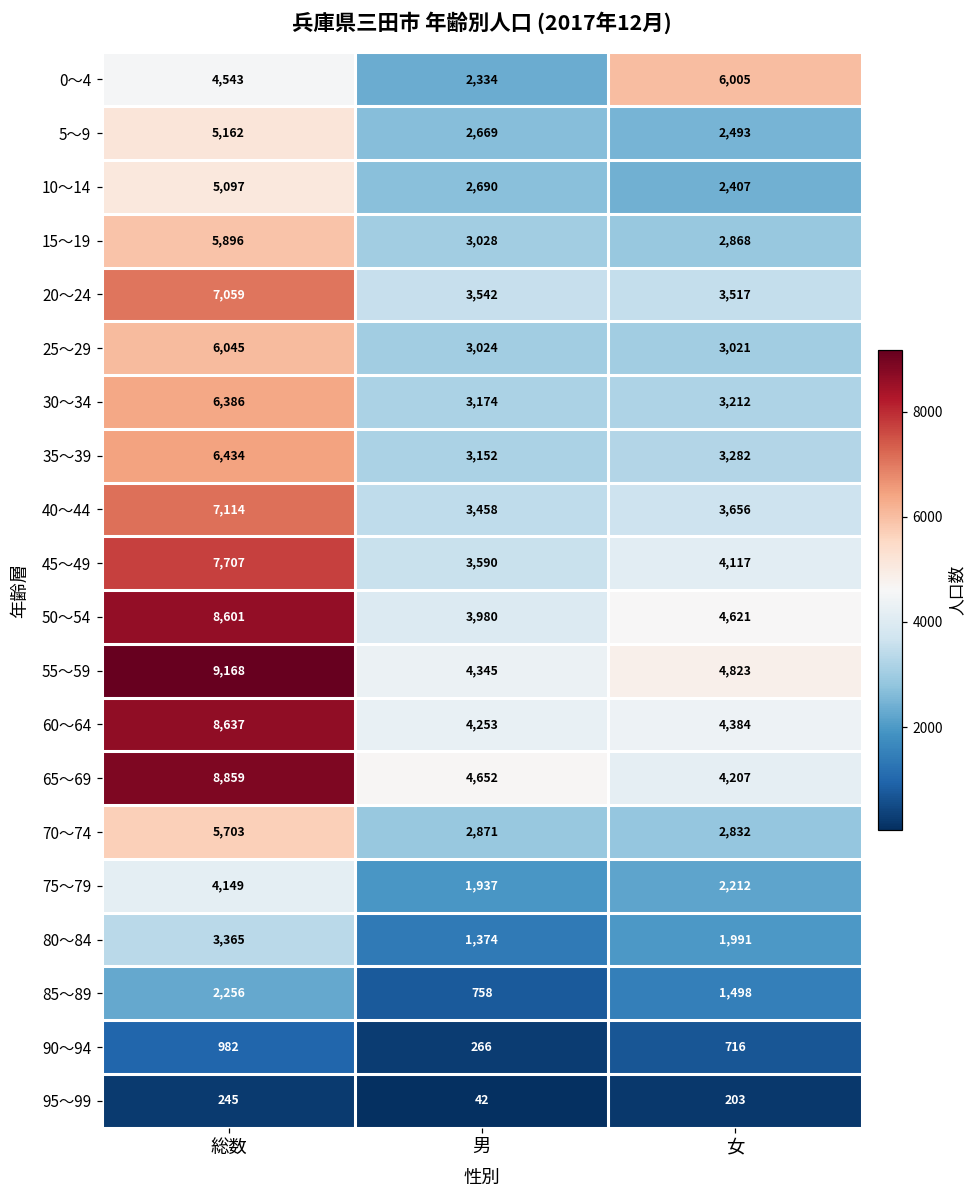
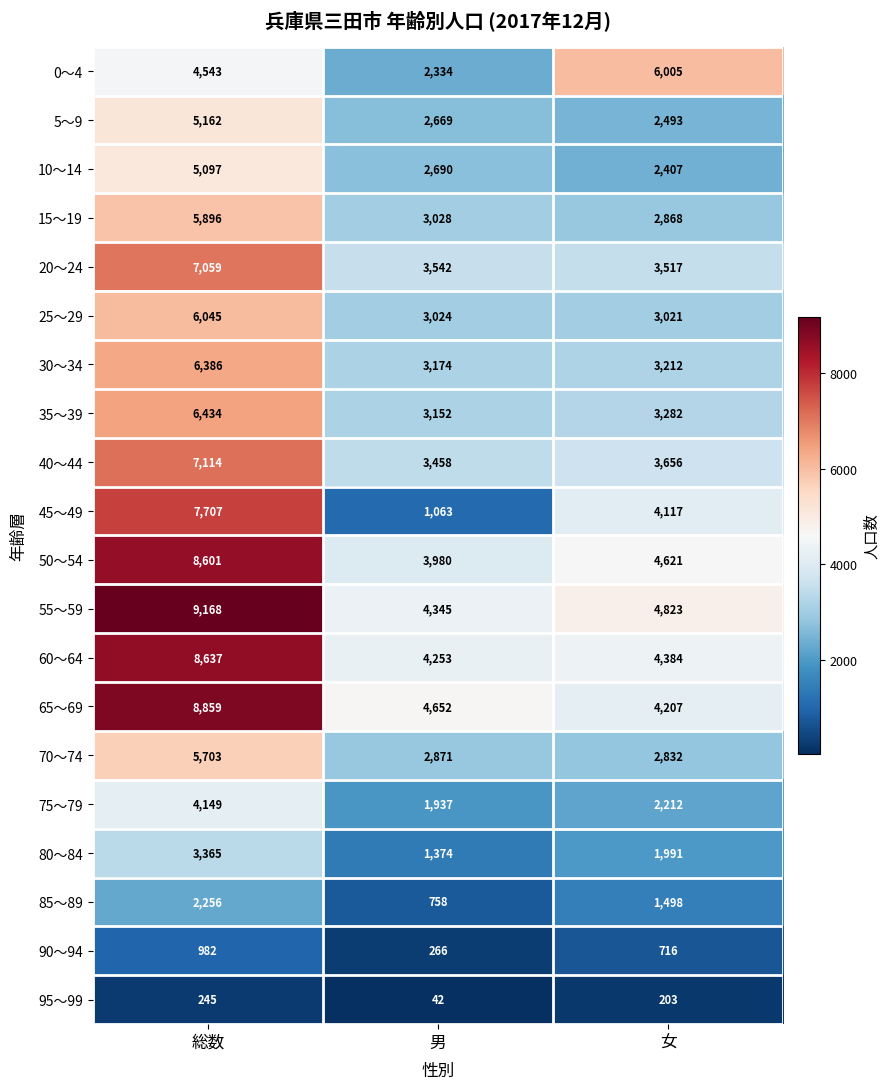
45～49, 男: 3,590 -> 1,063
